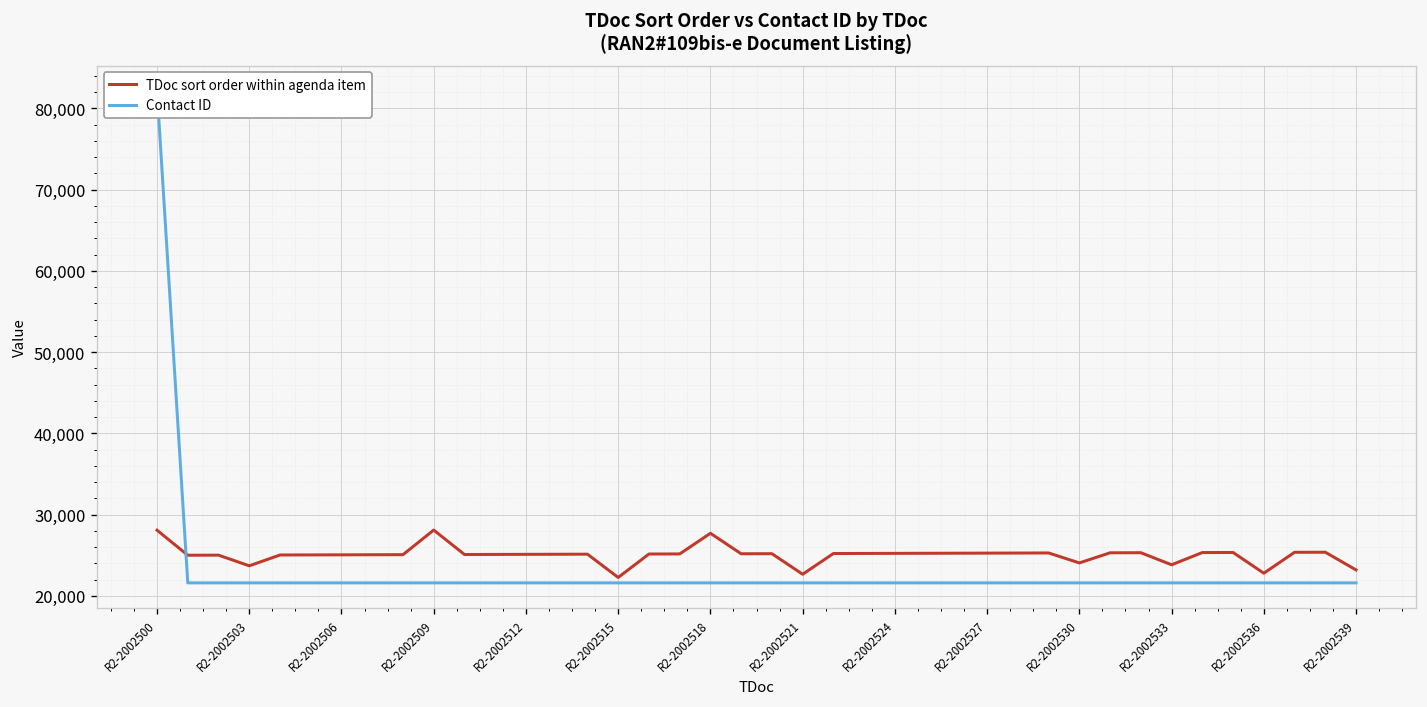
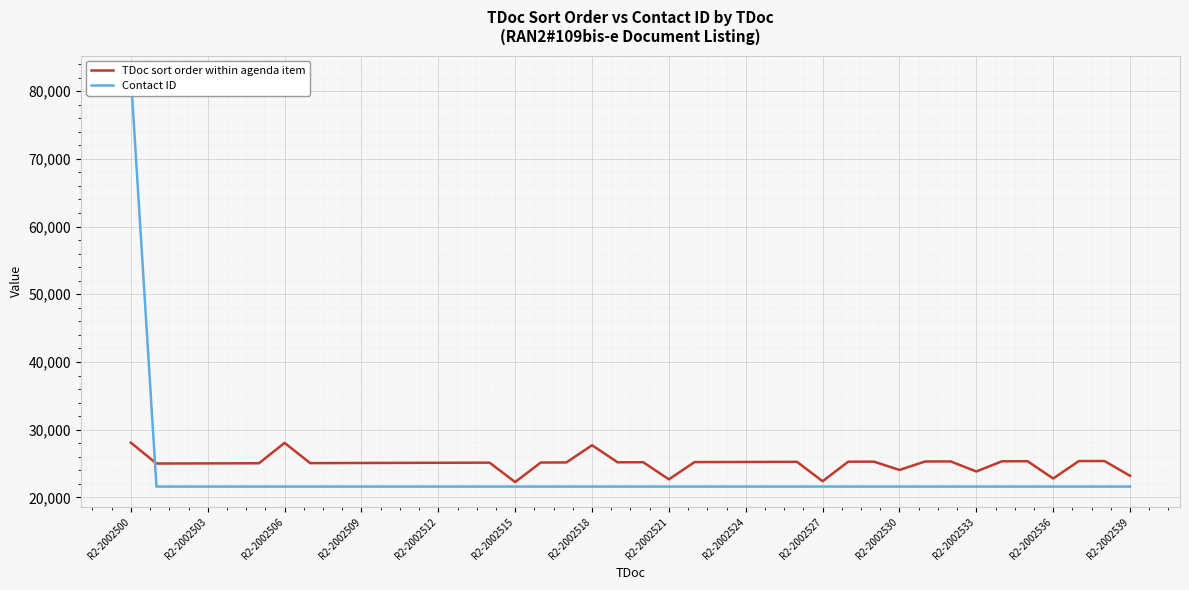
TDoc sort order within agenda item, R2-2002503: 24,000 -> 25,000
TDoc sort order within agenda item, R2-2002506: 25,000 -> 28,000
TDoc sort order within agenda item, R2-2002509: 28,000 -> 25,000
TDoc sort order within agenda item, R2-2002527: 25,000 -> 22,000
